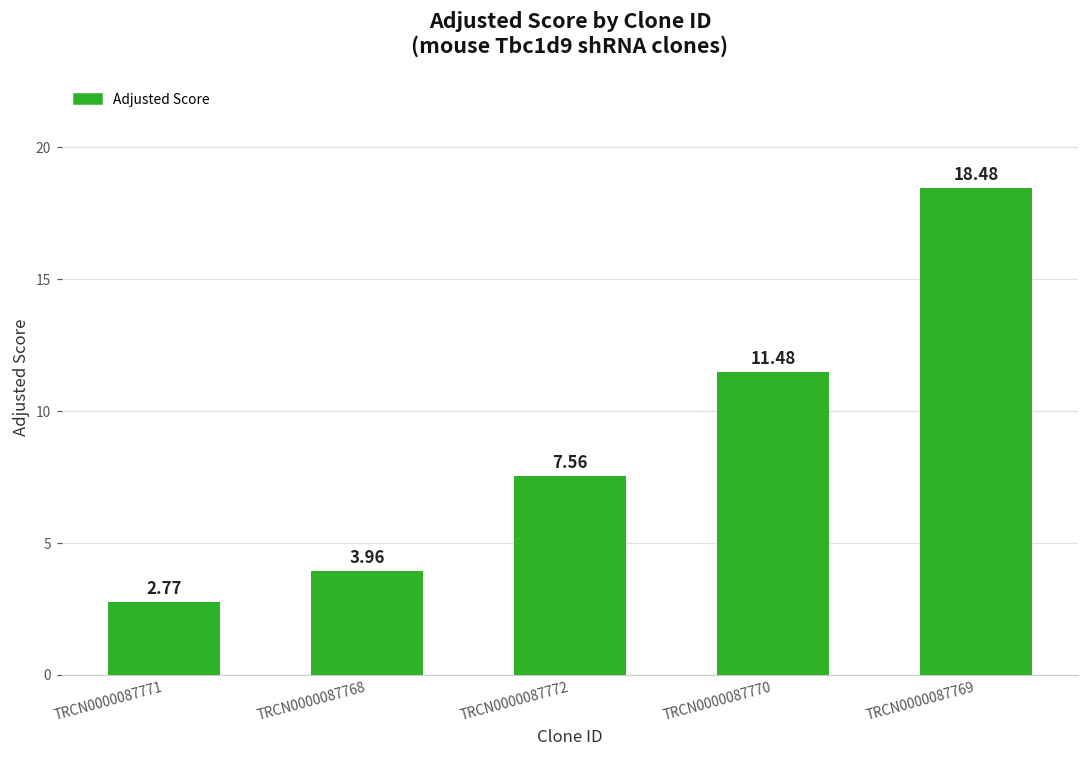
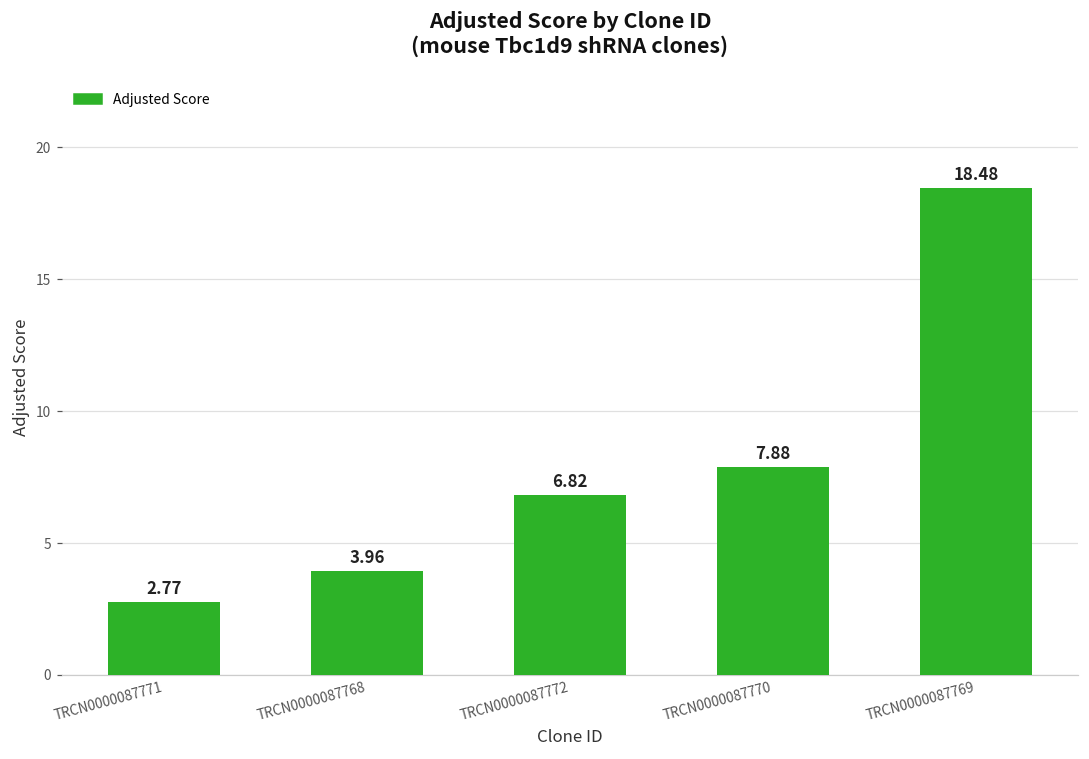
TRCN0000087772: 7.56 -> 6.82
TRCN0000087770: 11.48 -> 7.88
